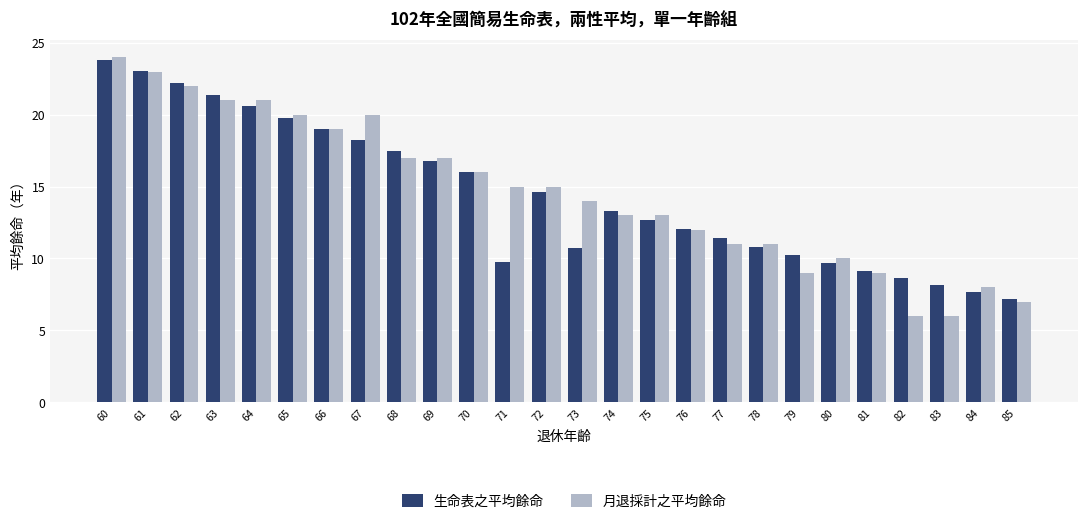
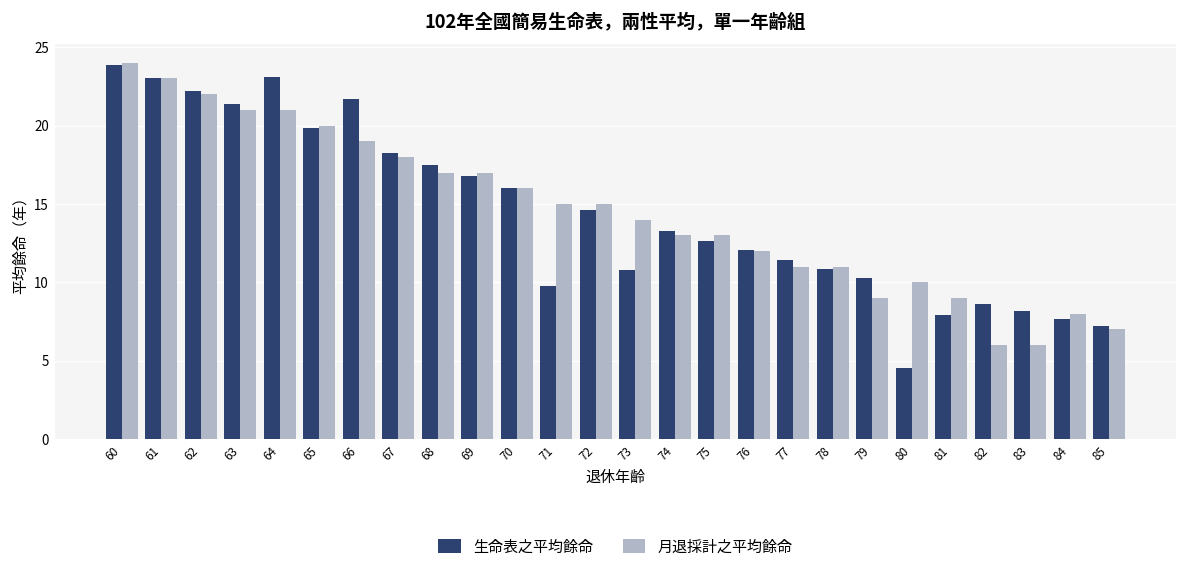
生命表之平均餘命, 64: 20.6 -> 23.1
生命表之平均餘命, 66: 19.0 -> 21.7
月退採計之平均餘命, 67: 20 -> 18
生命表之平均餘命, 80: 9.7 -> 4.5
生命表之平均餘命, 81: 9.2 -> 7.9
